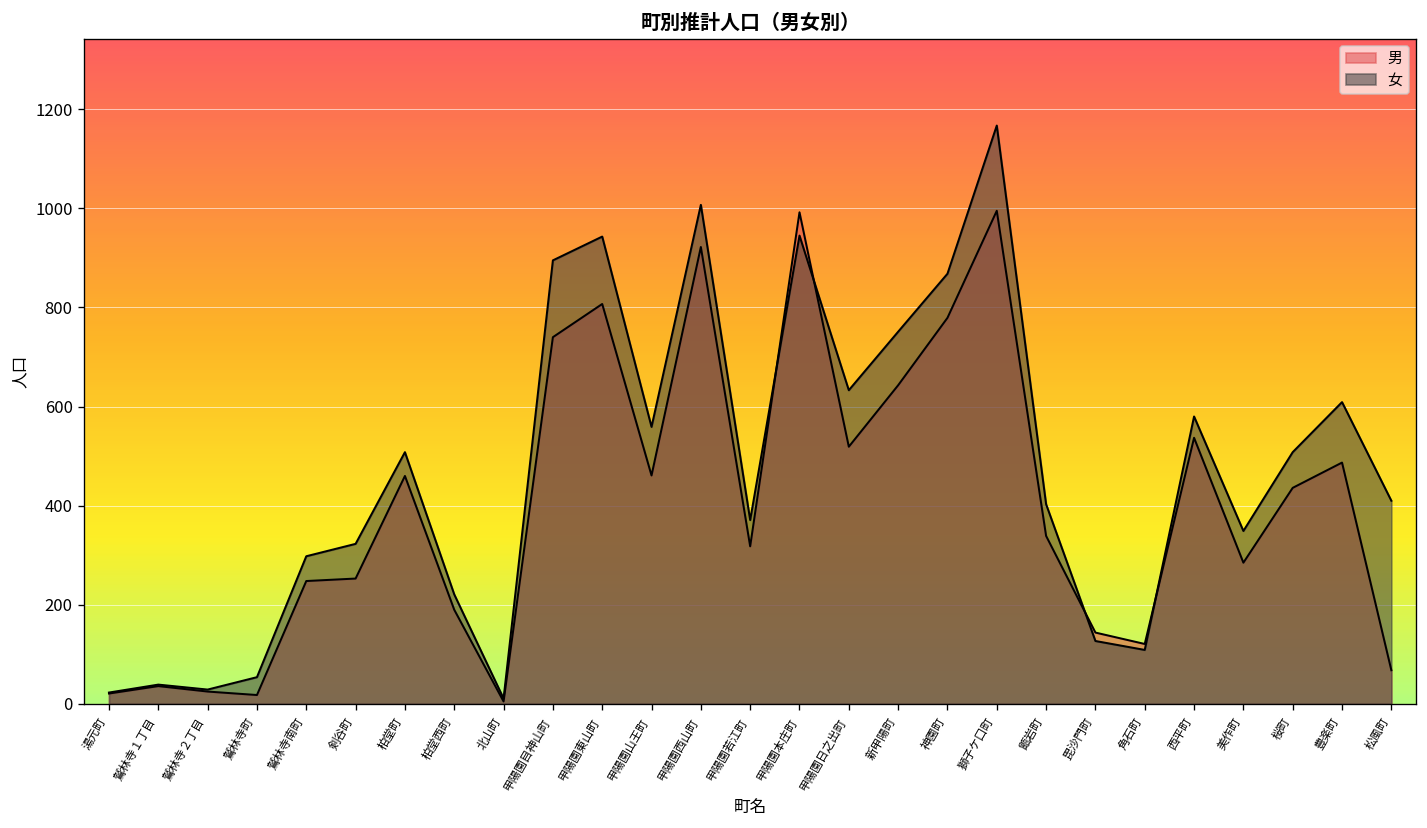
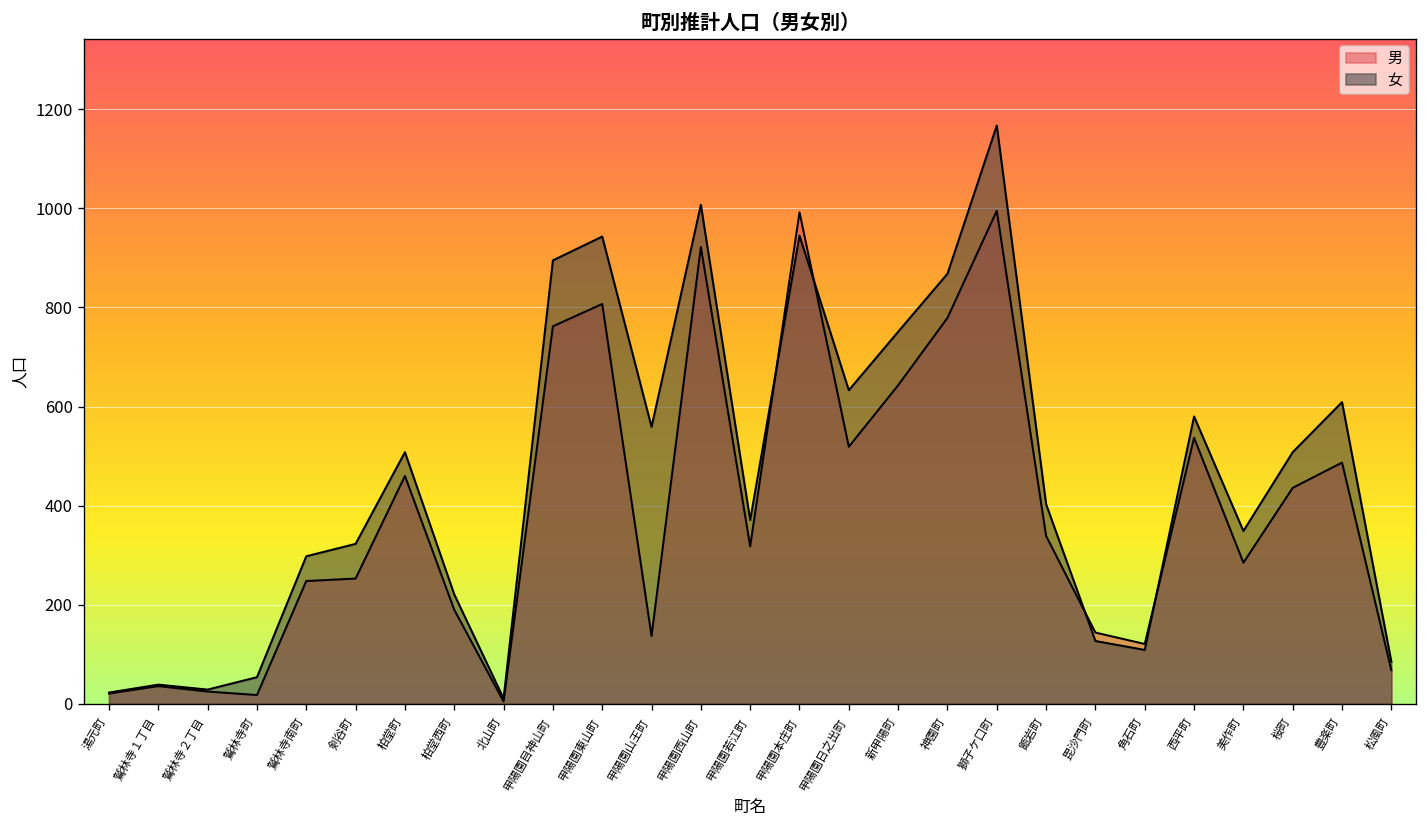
男, 甲陽園目神山町: 740 -> 760
男, 甲陽園山王町: 460 -> 140
女, 松風町: 410 -> 90
